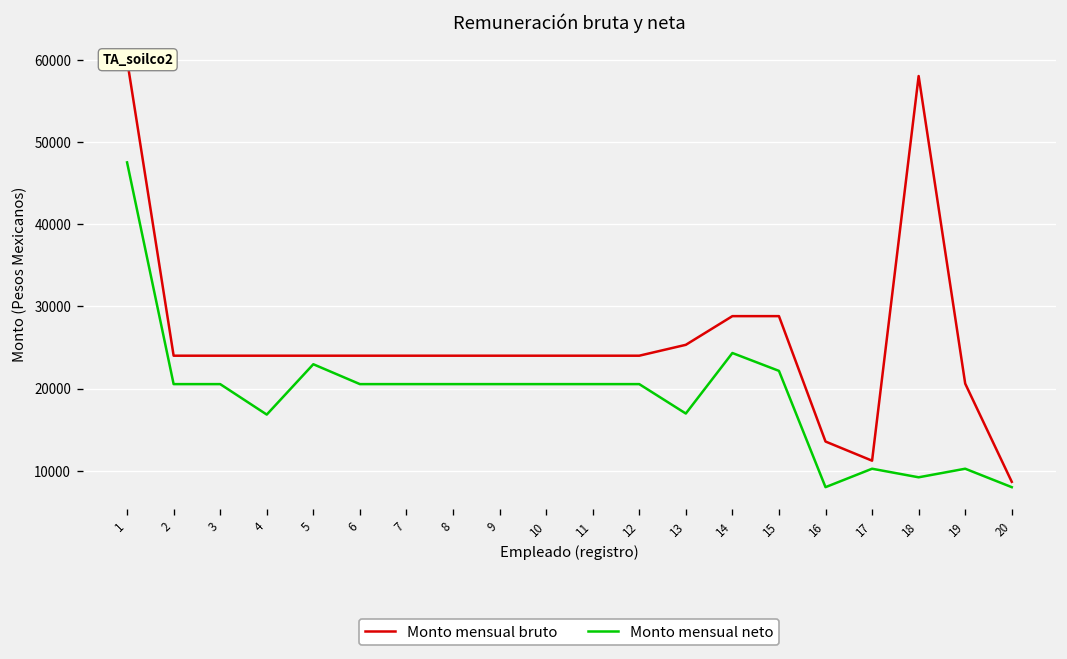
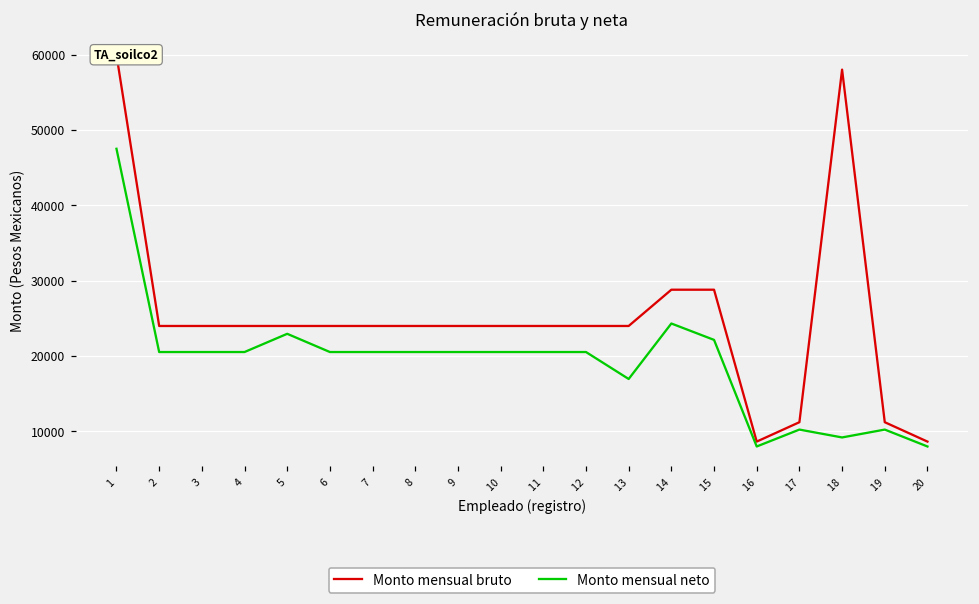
Monto mensual neto, 4: 17000 -> 21000
Monto mensual bruto, 13: 25000 -> 24000
Monto mensual bruto, 16: 14000 -> 9000
Monto mensual bruto, 19: 21000 -> 11000
